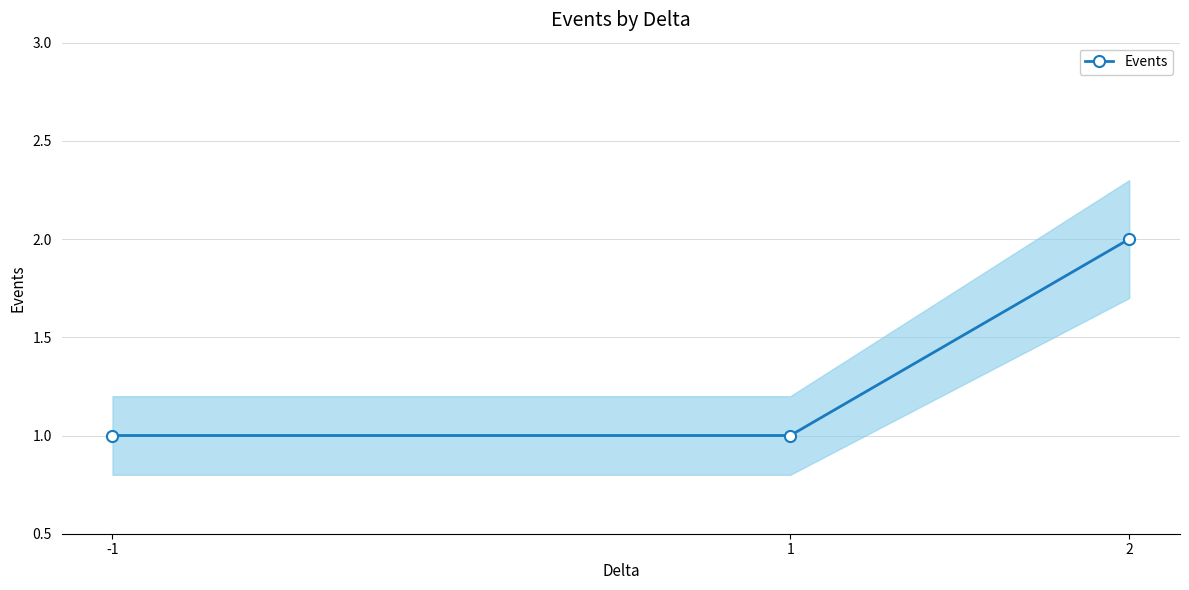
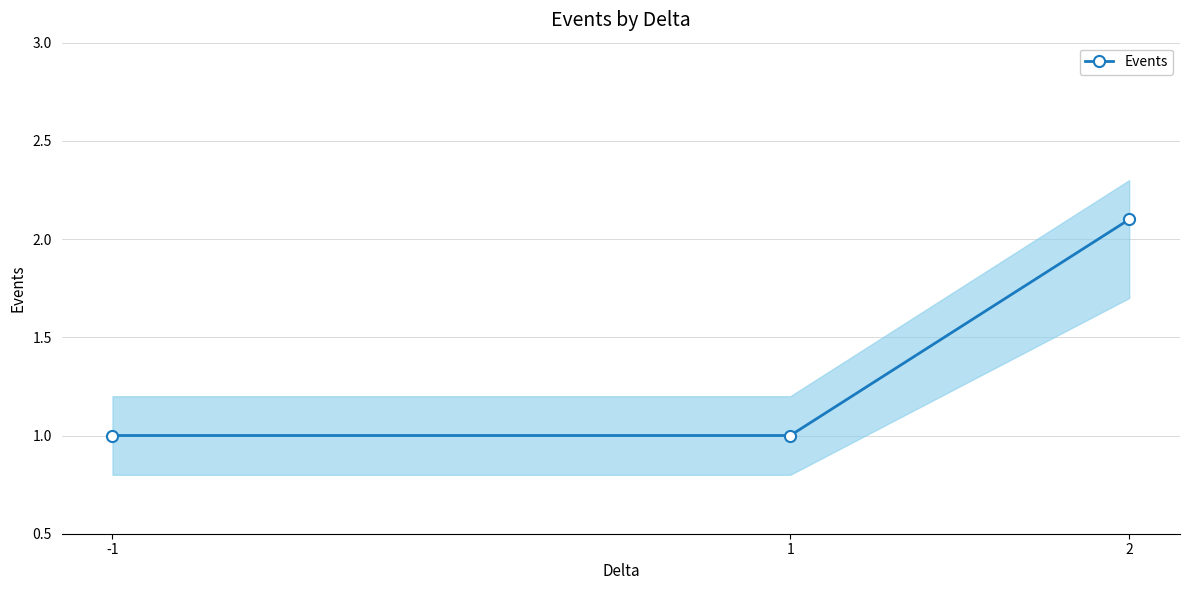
Events, 2: 2.0 -> 2.1
